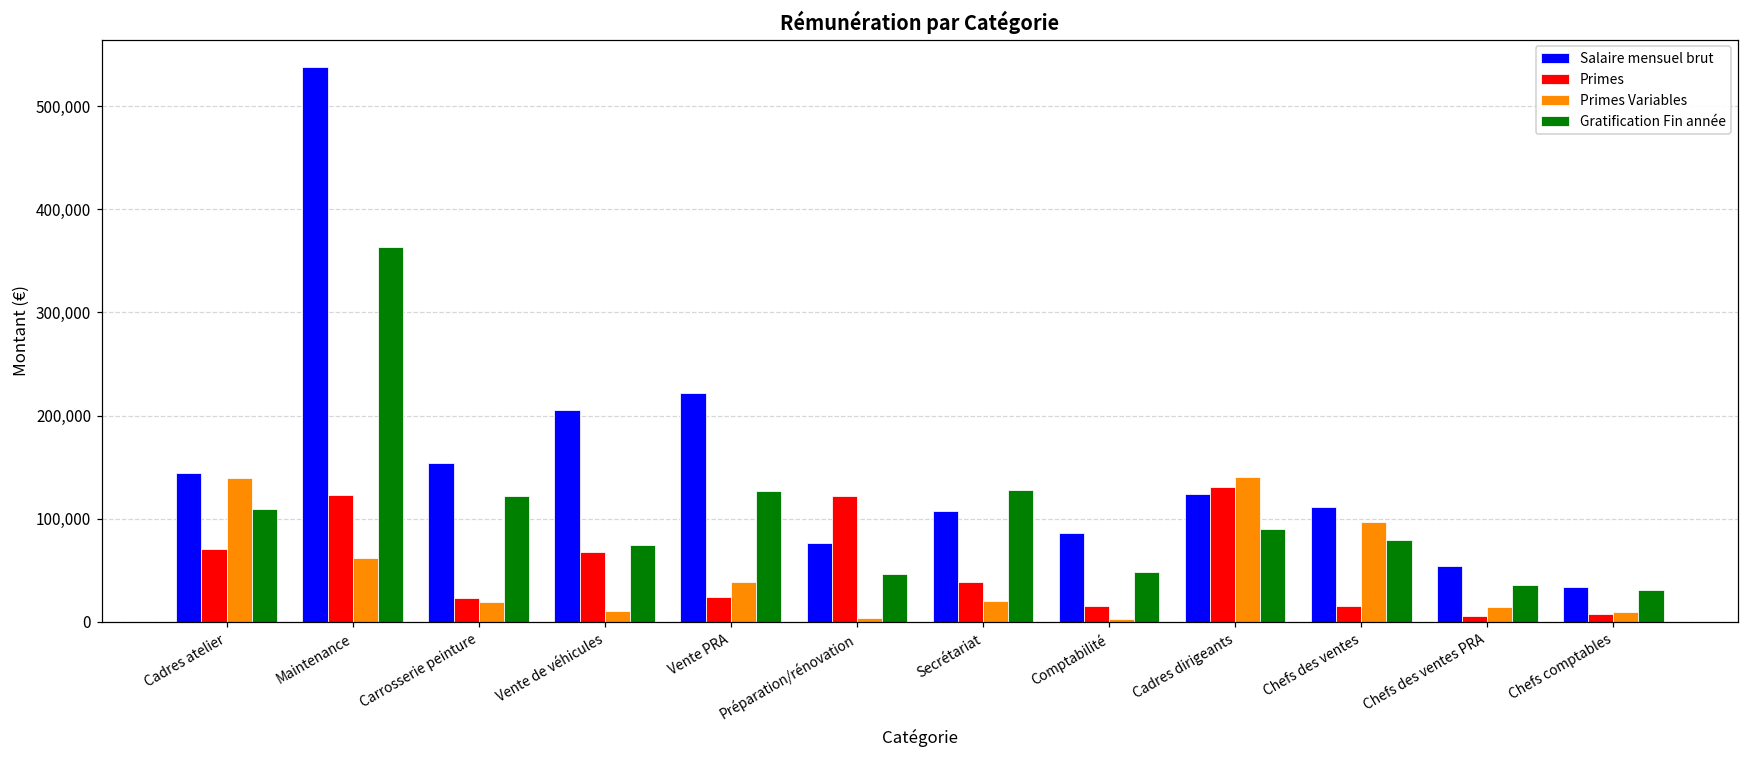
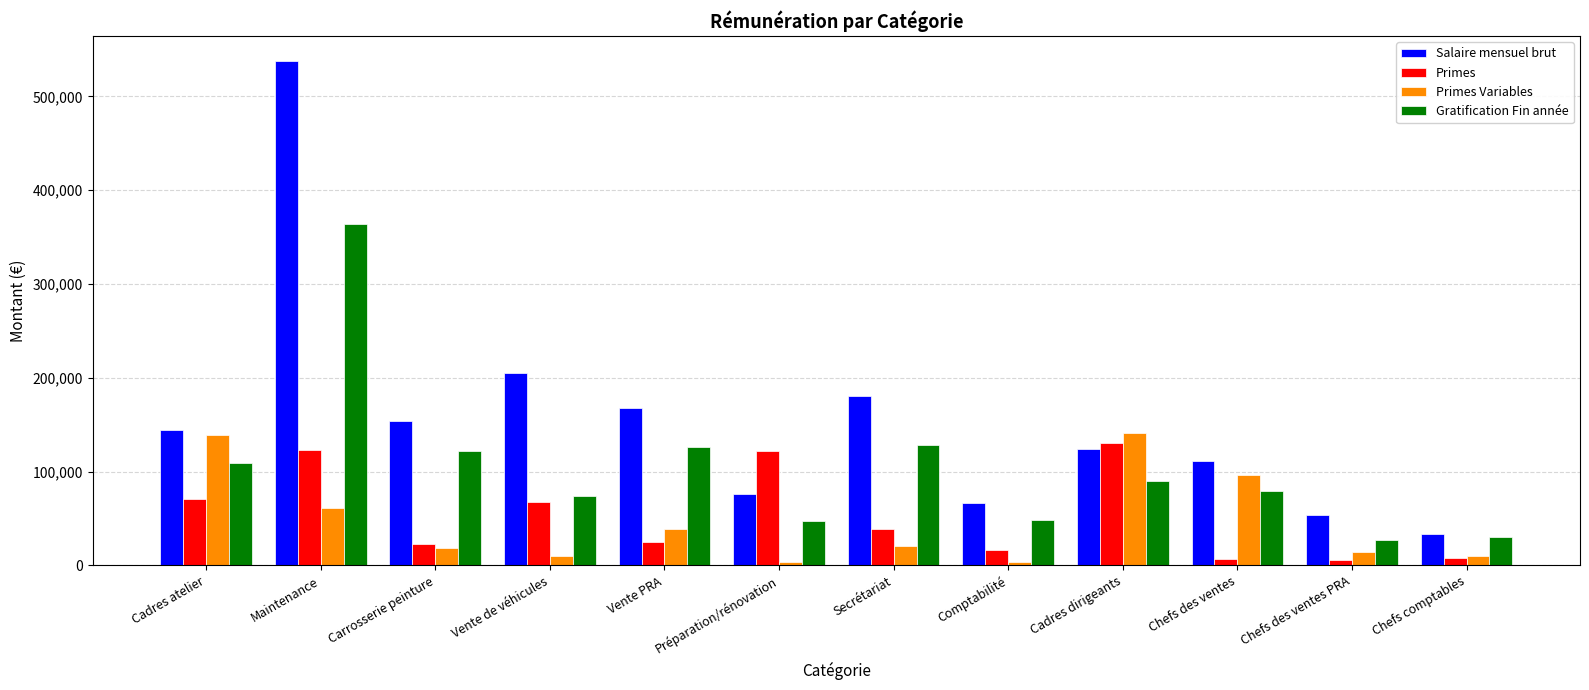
Salaire mensuel brut, Vente PRA: 220,000 -> 170,000
Salaire mensuel brut, Secrétariat: 110,000 -> 180,000
Salaire mensuel brut, Comptabilité: 90,000 -> 70,000
Primes, Chefs des ventes: 20,000 -> 10,000
Gratification Fin année, Chefs des ventes PRA: 40,000 -> 30,000
